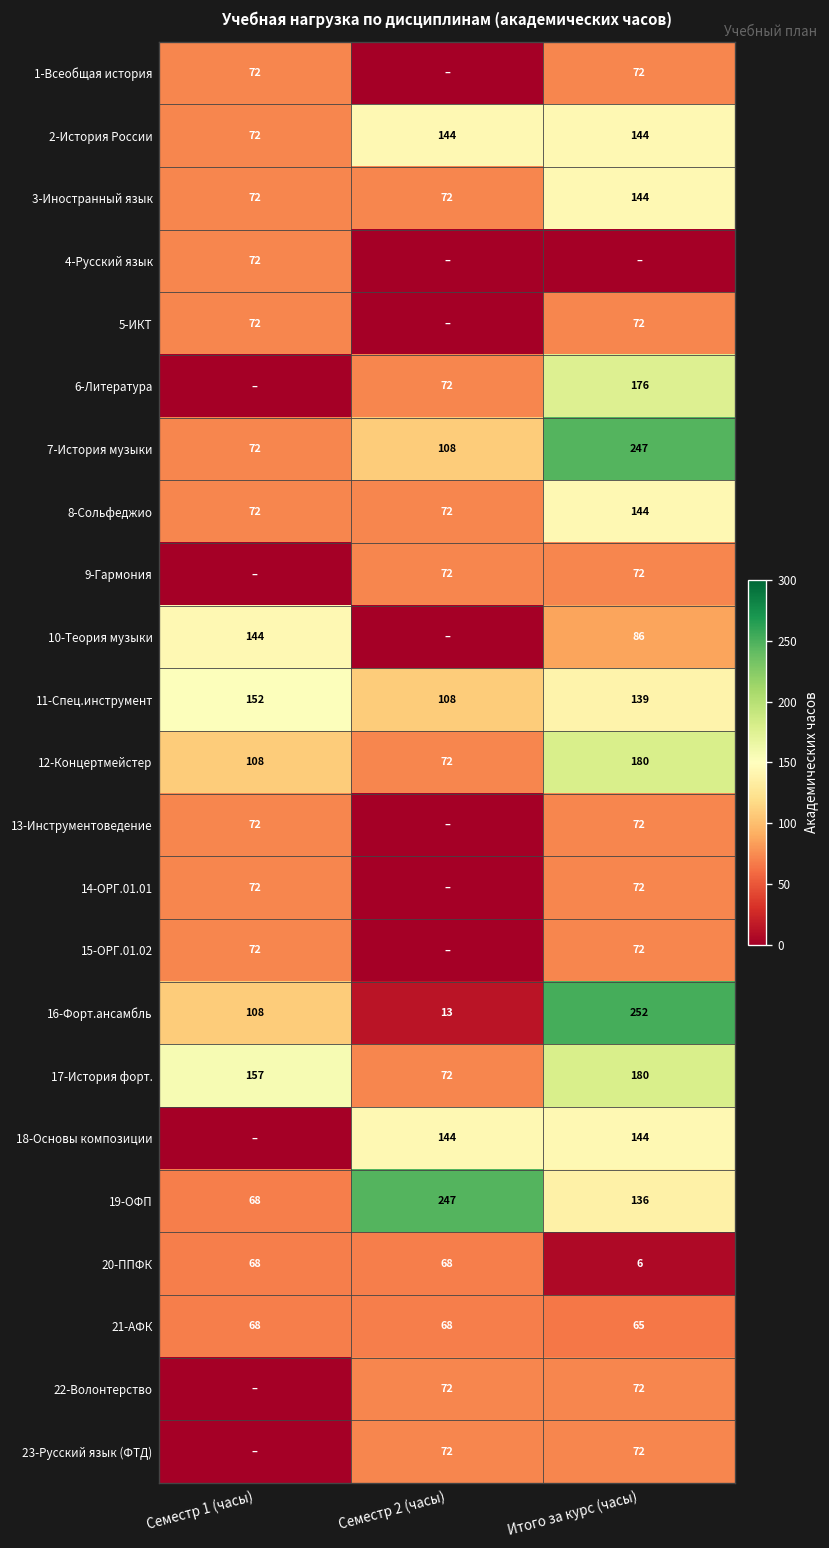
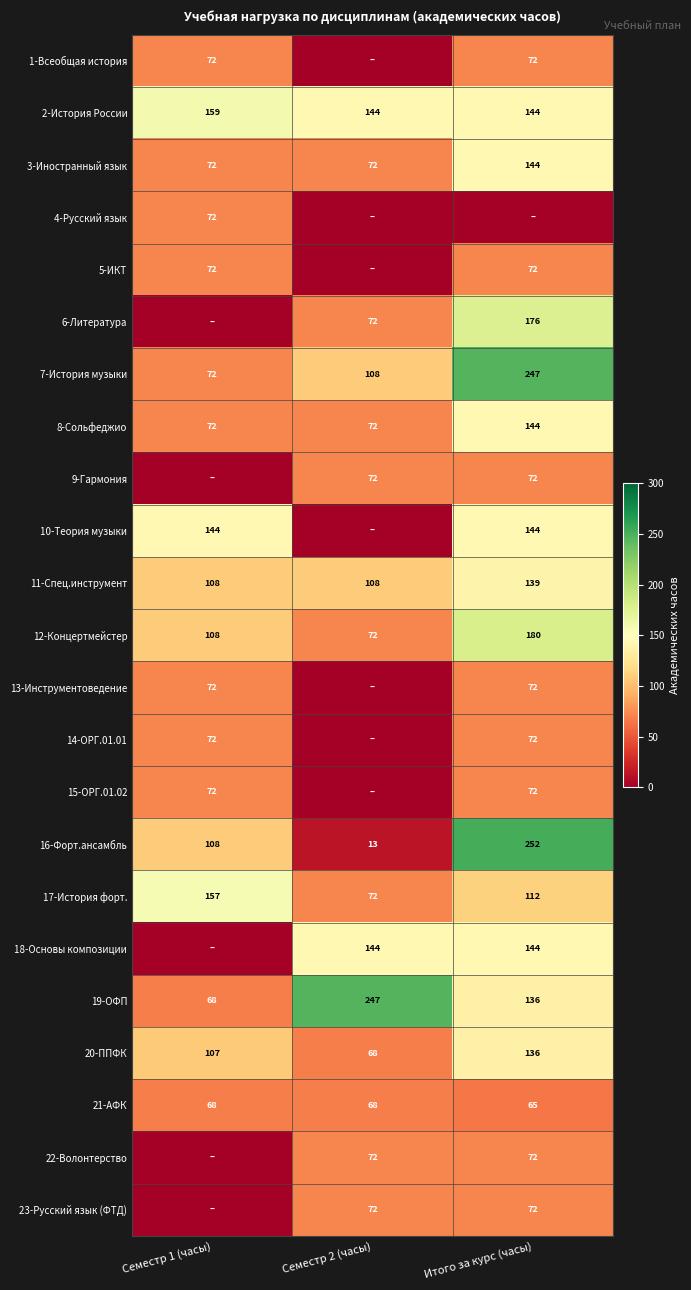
2-История России, Семестр 1 (часы): 72 -> 159
10-Теория музыки, Итого за курс (часы): 86 -> 144
11-Спец.инструмент, Семестр 1 (часы): 152 -> 108
17-История форт., Итого за курс (часы): 180 -> 112
20-ППФК, Семестр 1 (часы): 68 -> 107
20-ППФК, Итого за курс (часы): 6 -> 136
